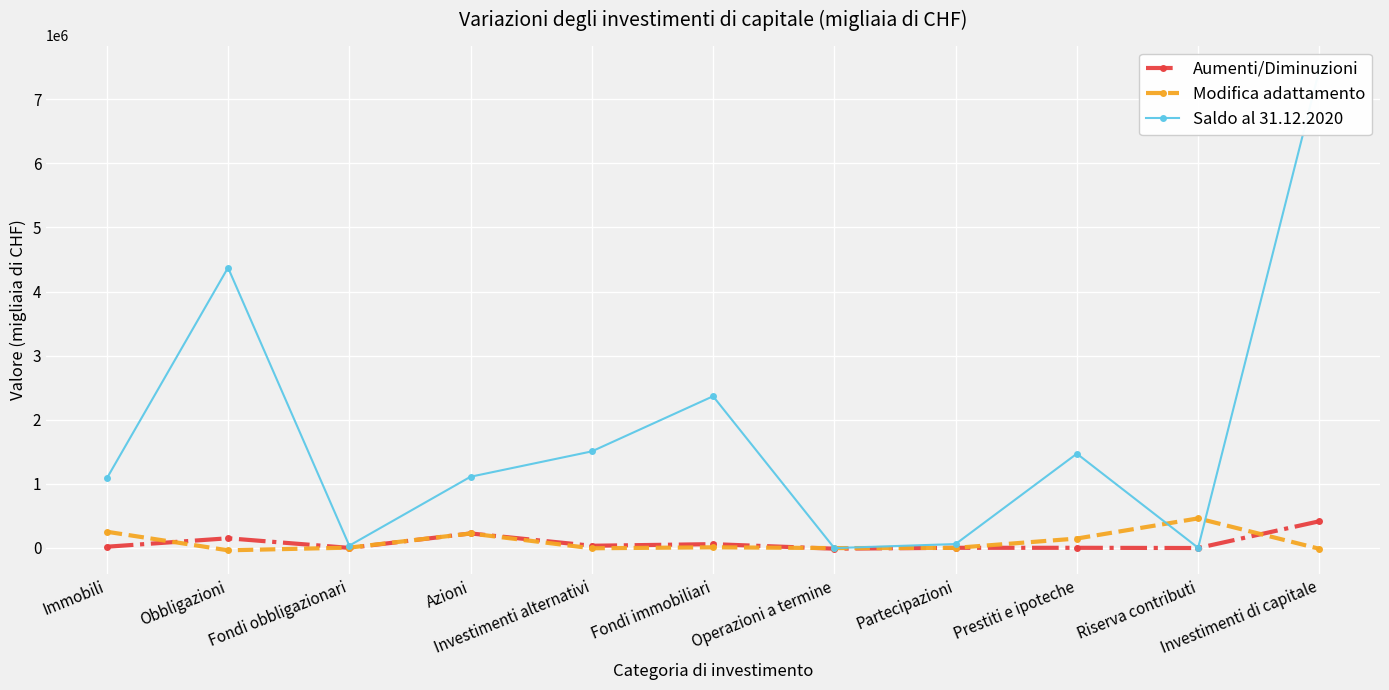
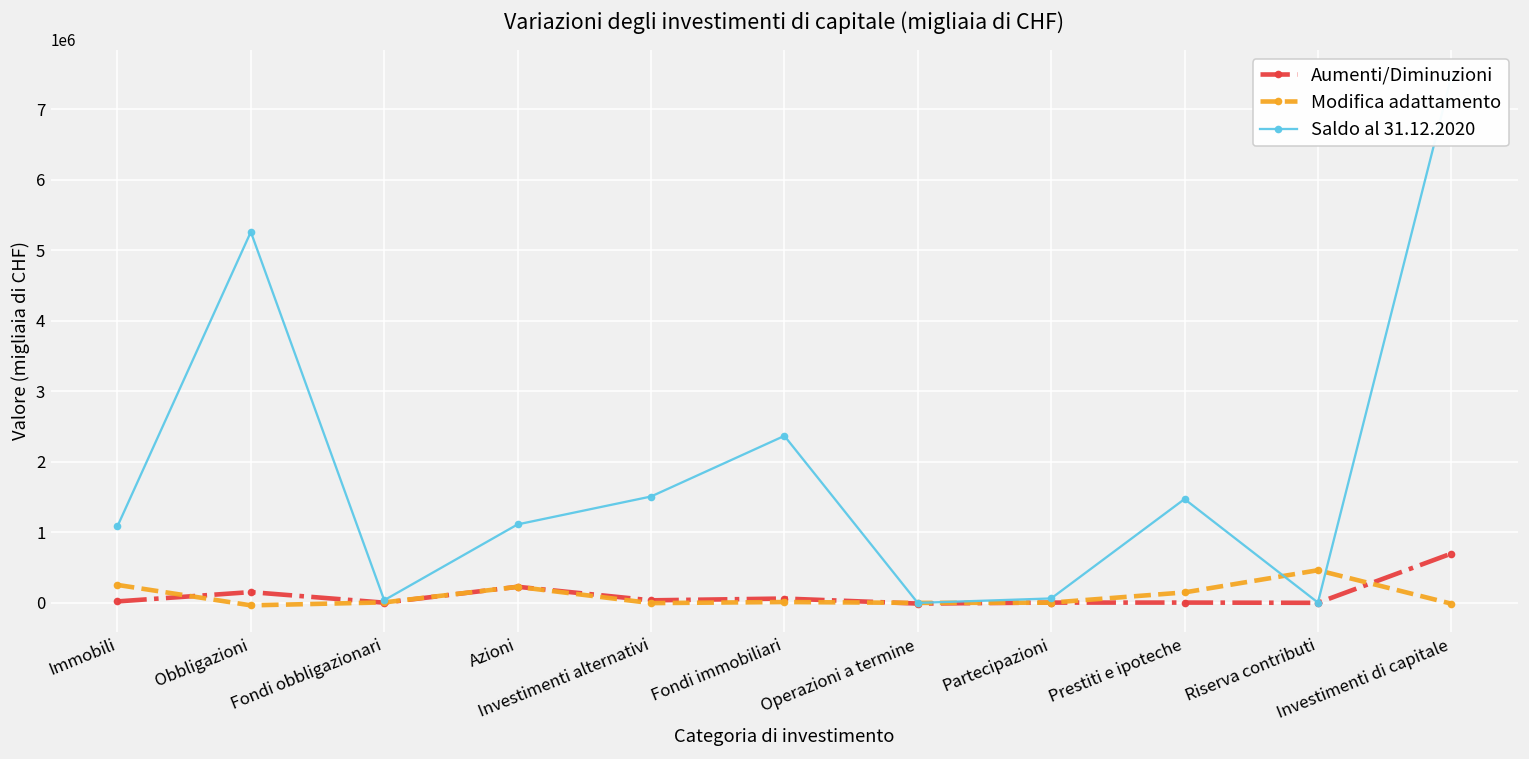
Saldo al 31.12.2020, Obbligazioni: 4400000 -> 5300000
Aumenti/Diminuzioni, Investimenti di capitale: 400000 -> 700000
